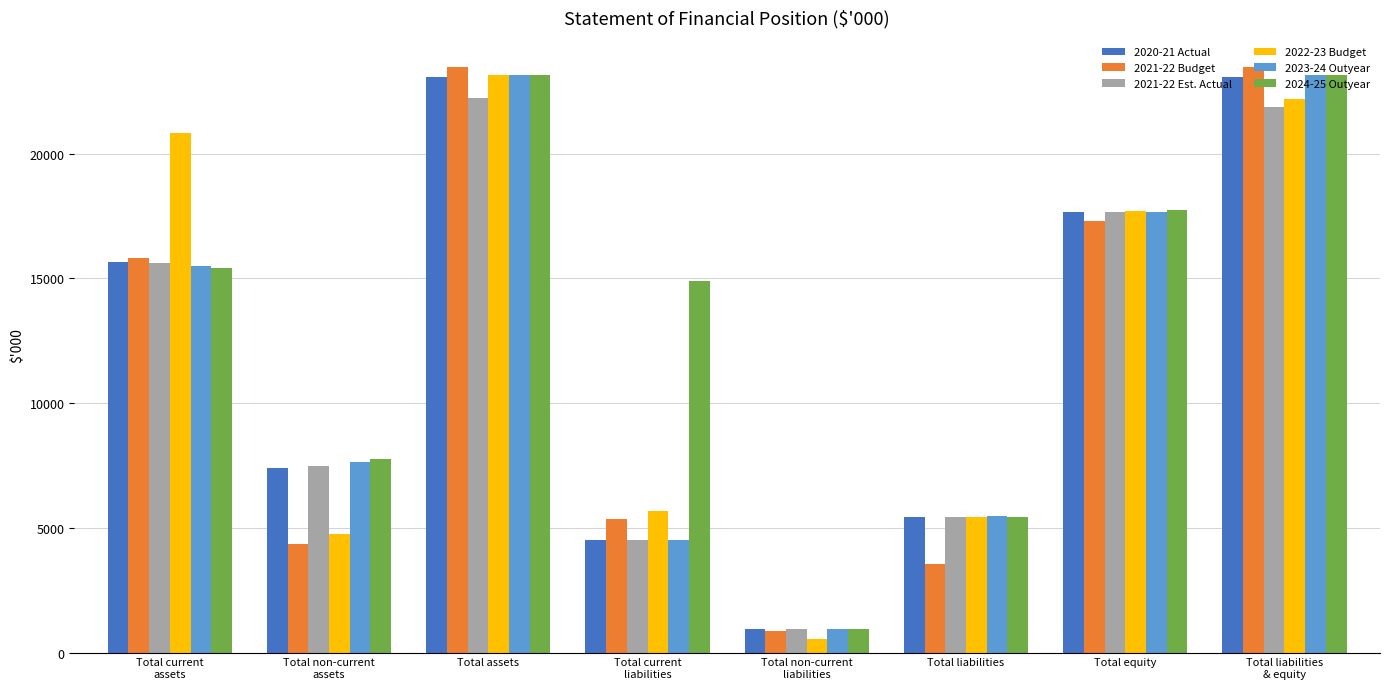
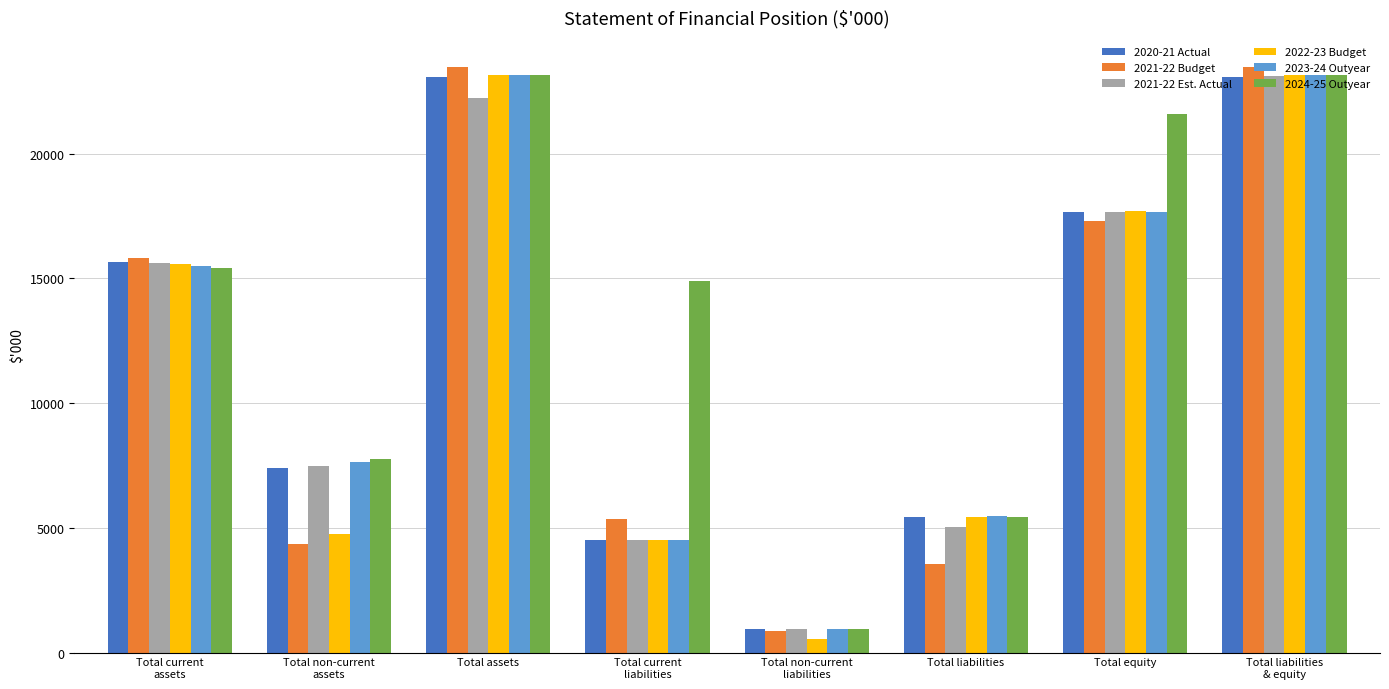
2022-23 Budget, Total current assets: 20800 -> 15600
2022-23 Budget, Total current liabilities: 5700 -> 4500
2021-22 Est. Actual, Total liabilities: 5400 -> 5000
2024-25 Outyear, Total equity: 17700 -> 21600
2021-22 Est. Actual, Total liabilities & equity: 21900 -> 23100
2022-23 Budget, Total liabilities & equity: 22200 -> 23200
